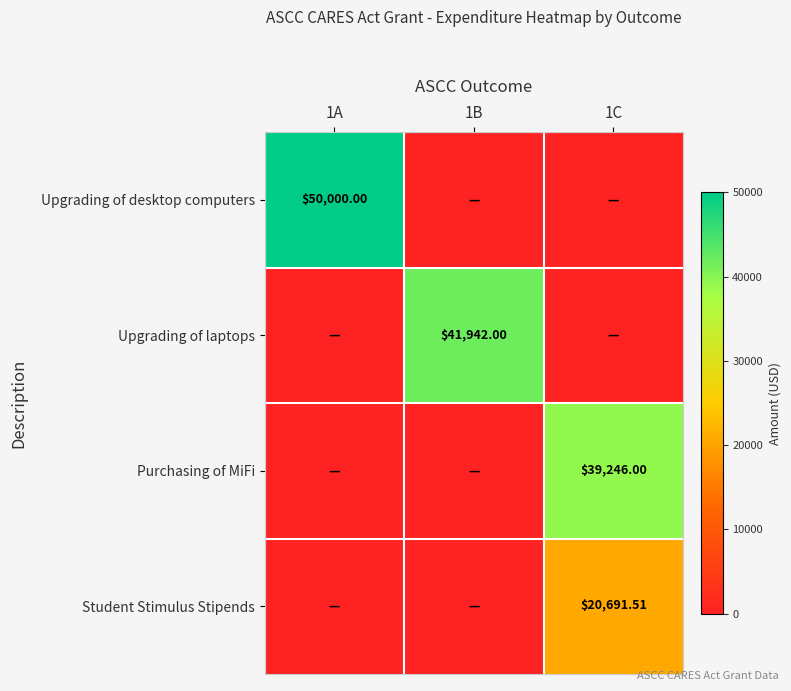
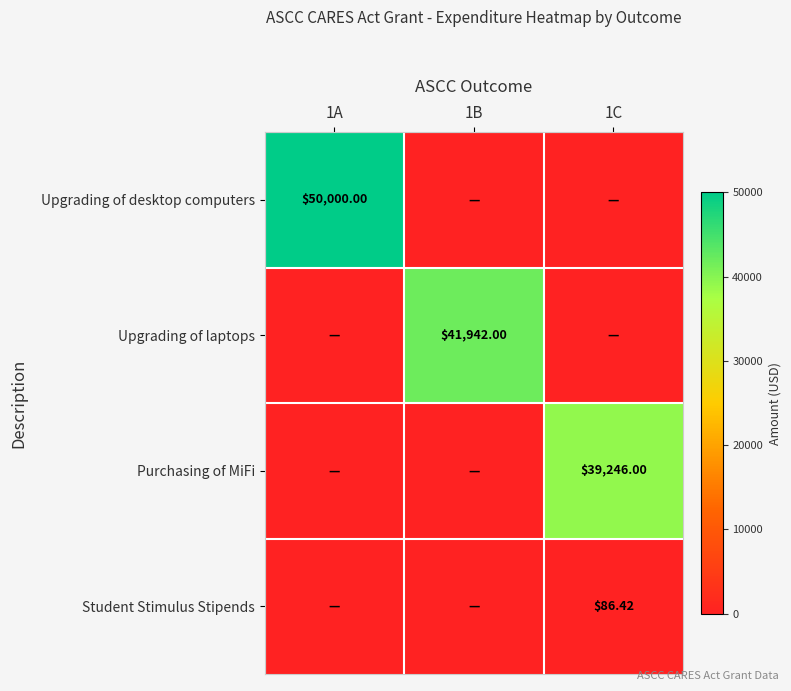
Student Stimulus Stipends, 1C: $20,691.51 -> $86.42
